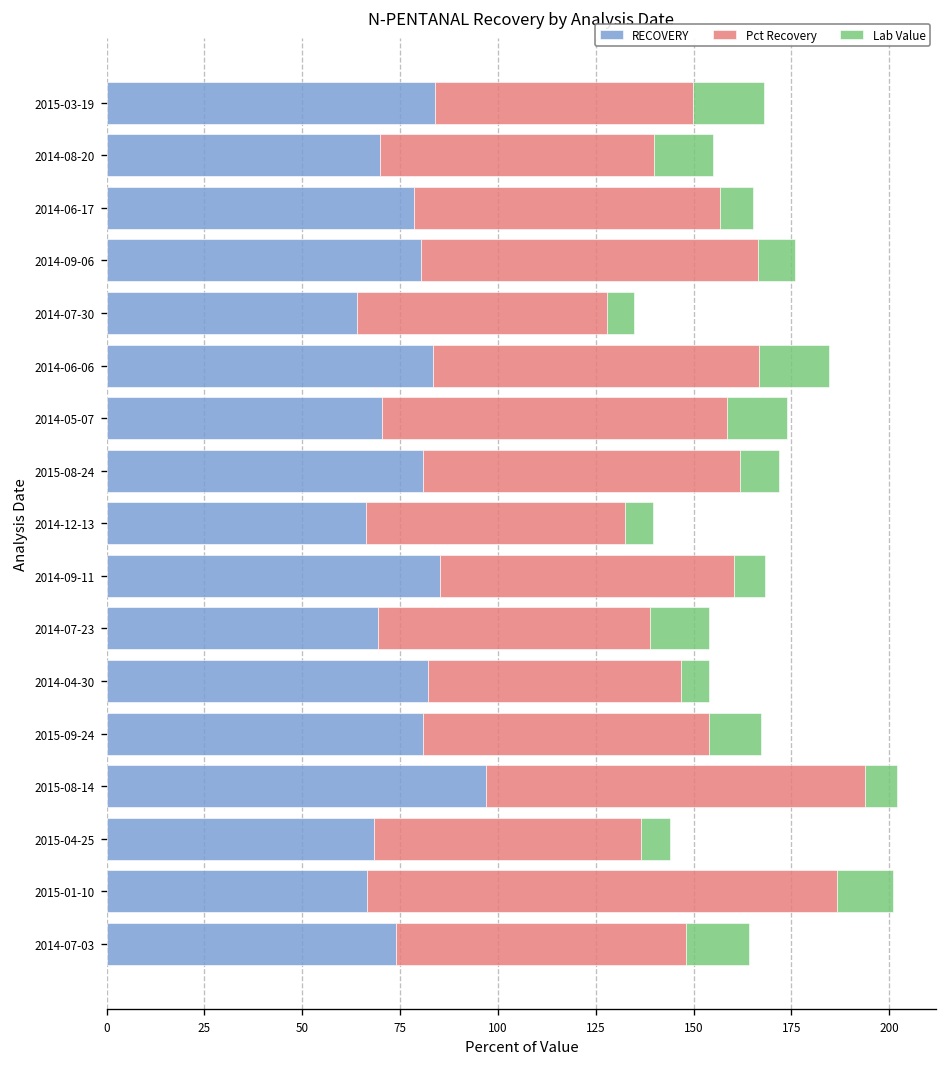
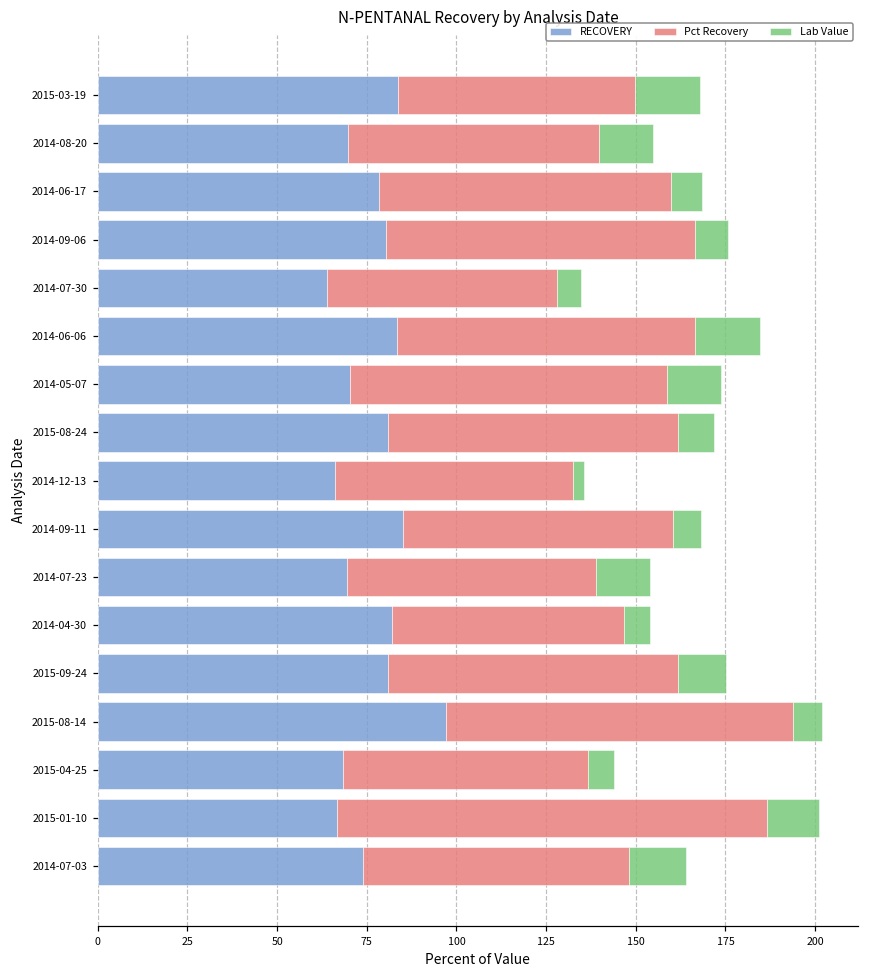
Pct Recovery, 2014-06-17: 78 -> 81
Lab Value, 2014-12-13: 7 -> 3
Pct Recovery, 2015-09-24: 73 -> 81
